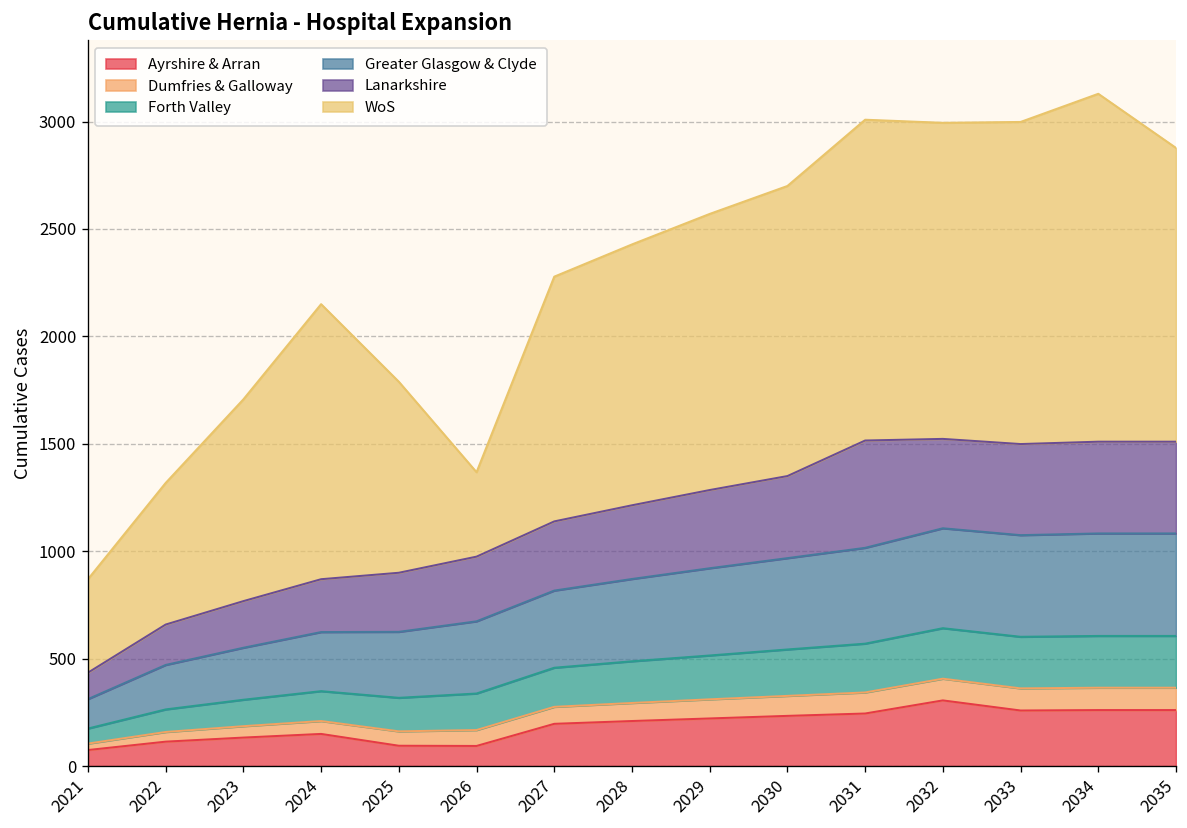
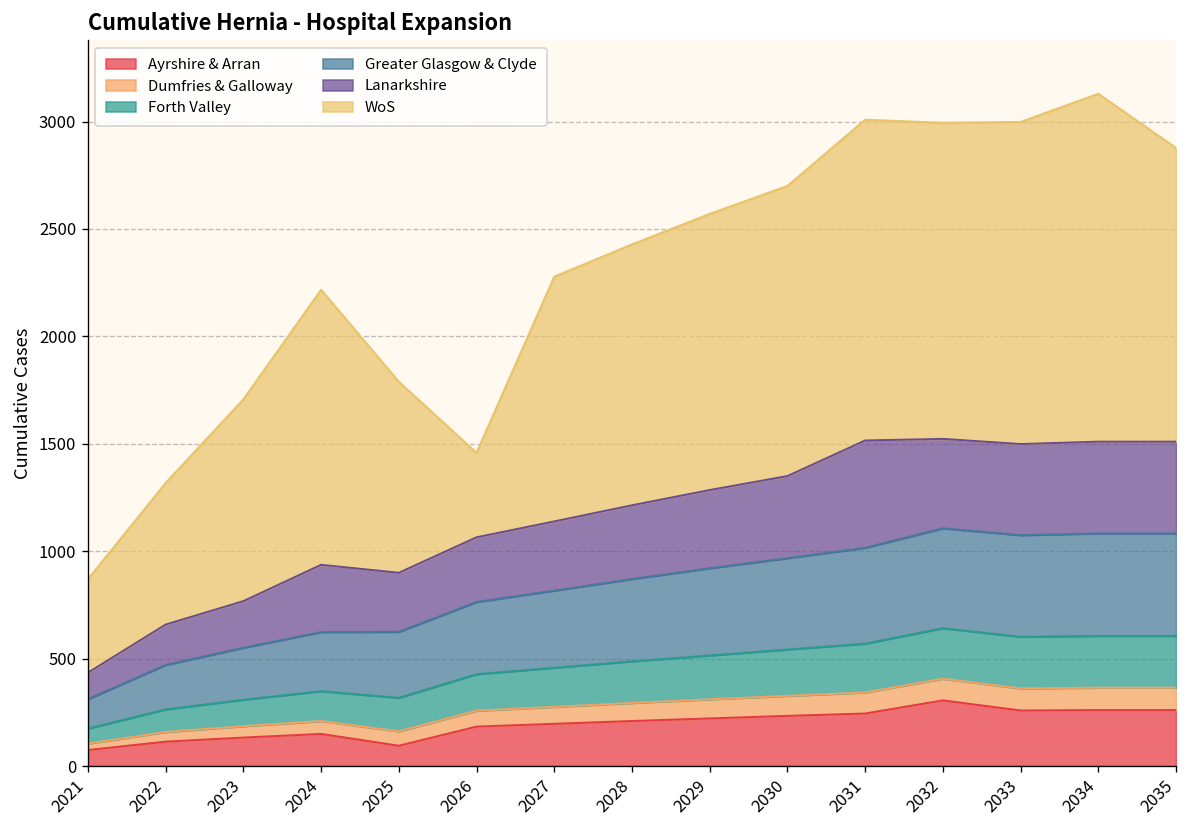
Lanarkshire, 2024: 250 -> 310
Ayrshire & Arran, 2026: 90 -> 180
